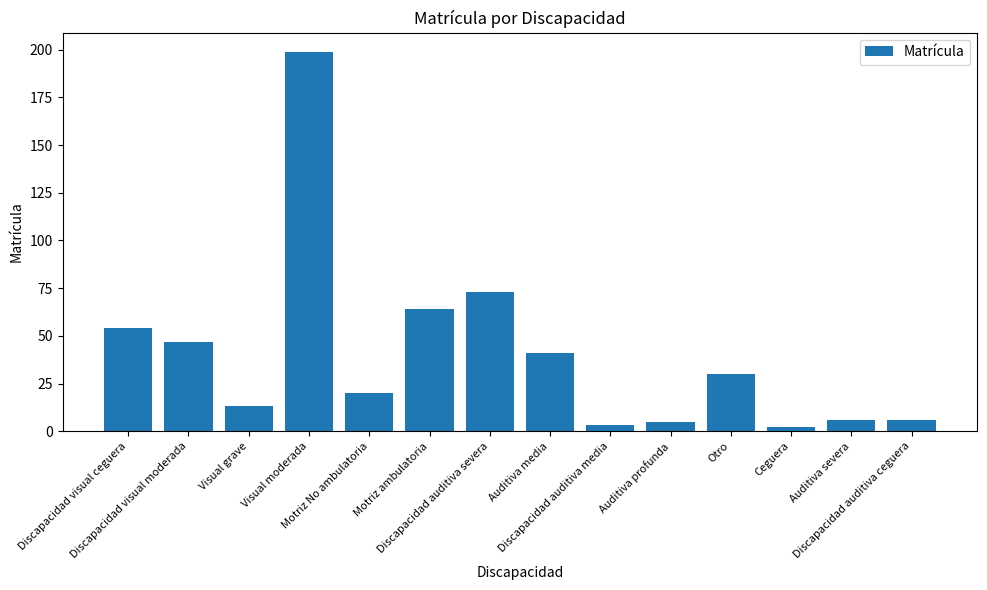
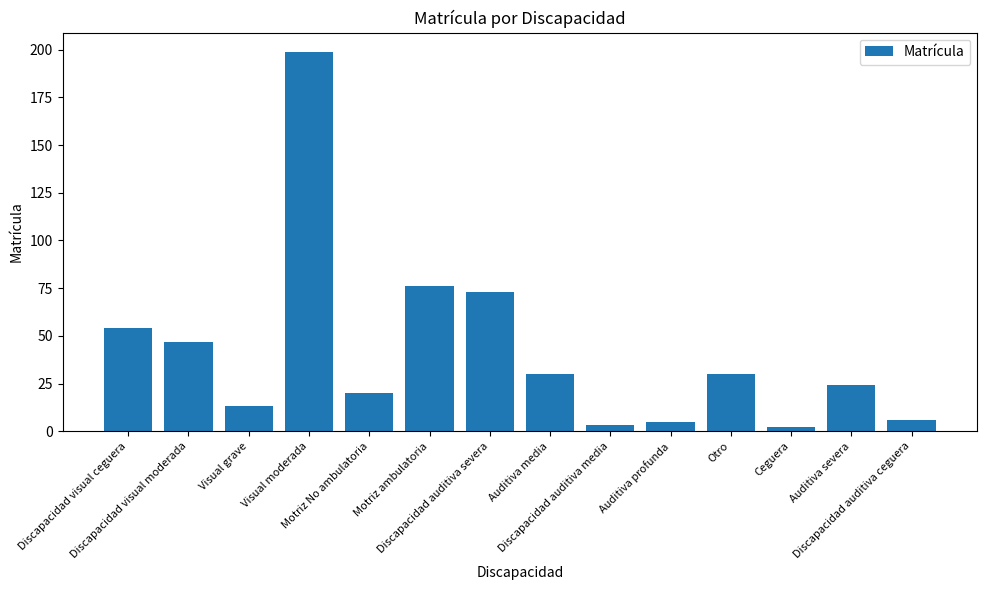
Motriz ambulatoria: 64 -> 76
Auditiva media: 41 -> 30
Auditiva severa: 6 -> 24
